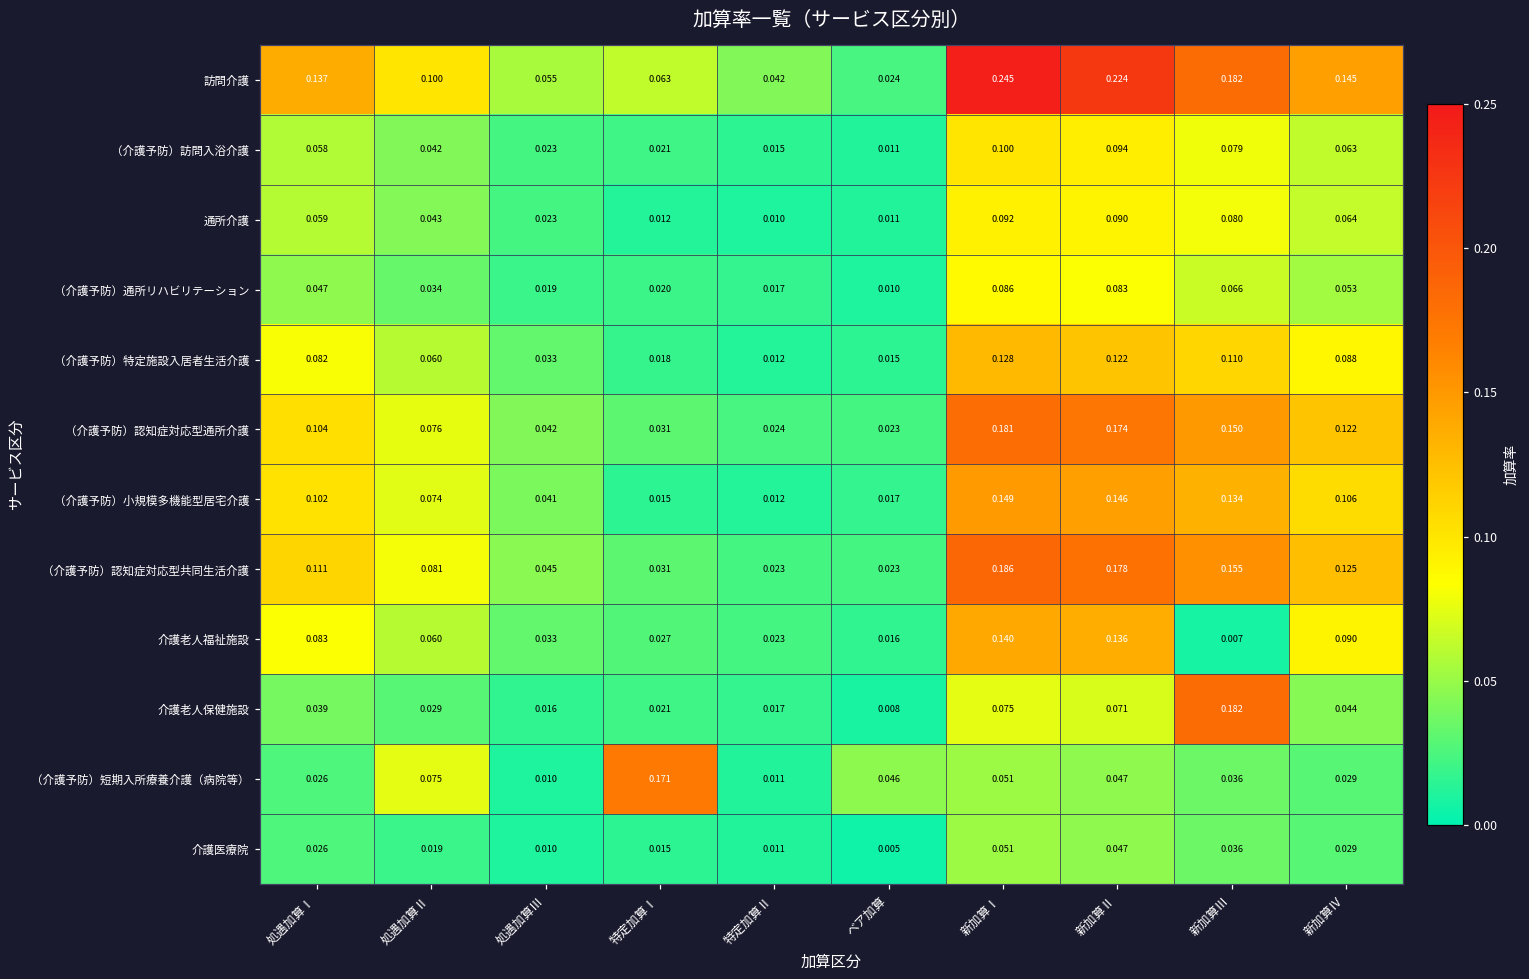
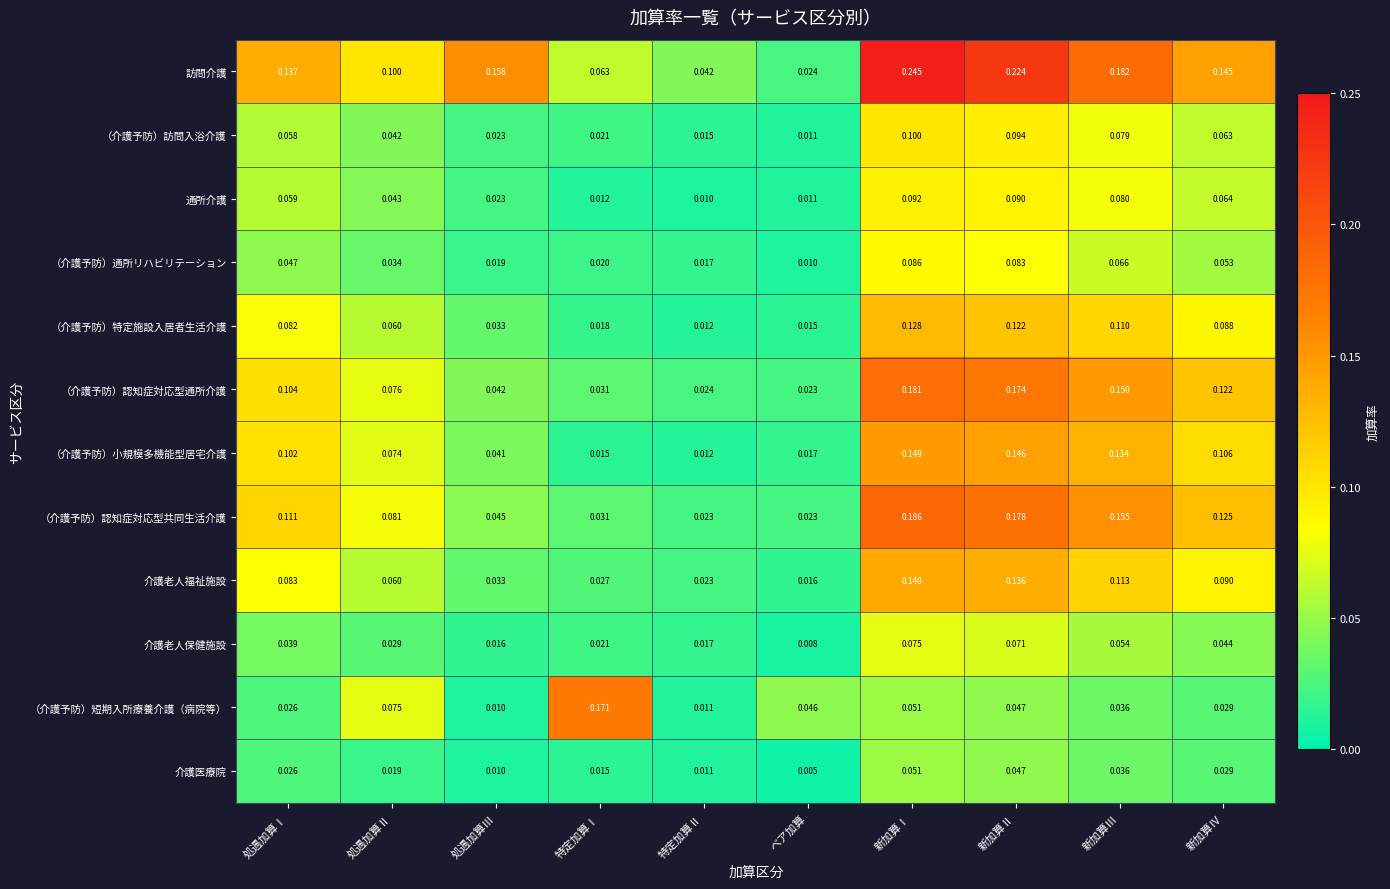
訪問介護, 処遇加算Ⅲ: 0.055 -> 0.158
介護老人福祉施設, 新加算Ⅲ: 0.007 -> 0.113
介護老人保健施設, 新加算Ⅲ: 0.182 -> 0.054
